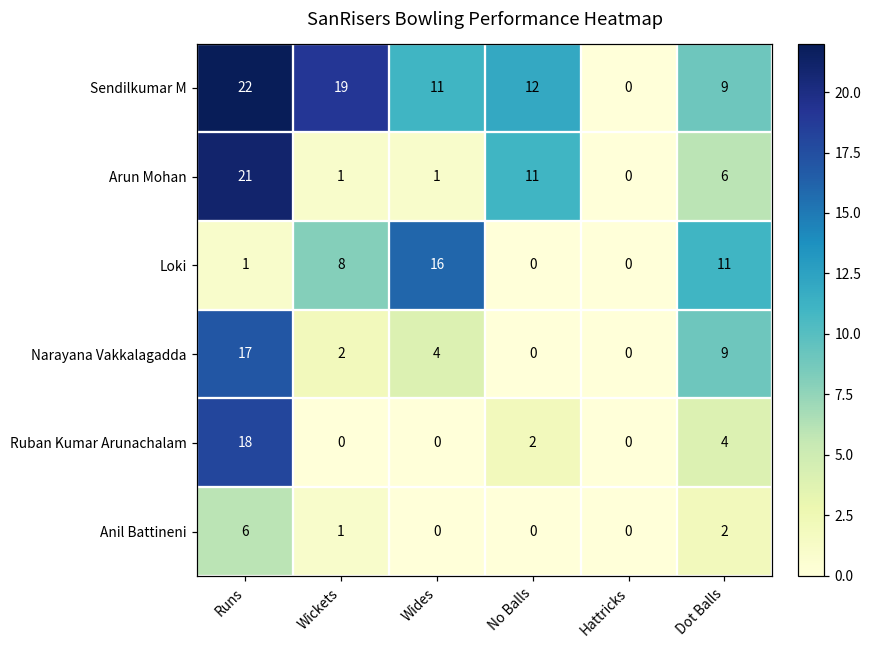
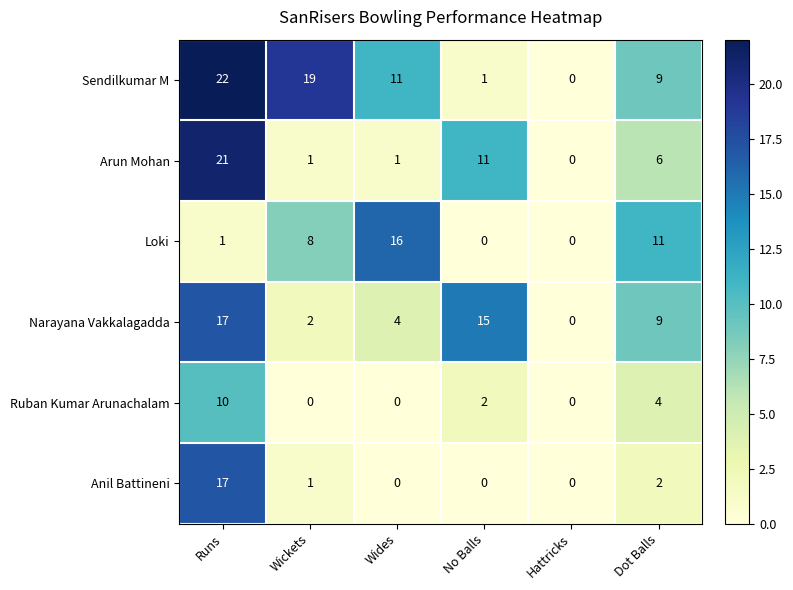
Sendilkumar M, No Balls: 12 -> 1
Narayana Vakkalagadda, No Balls: 0 -> 15
Ruban Kumar Arunachalam, Runs: 18 -> 10
Anil Battineni, Runs: 6 -> 17
